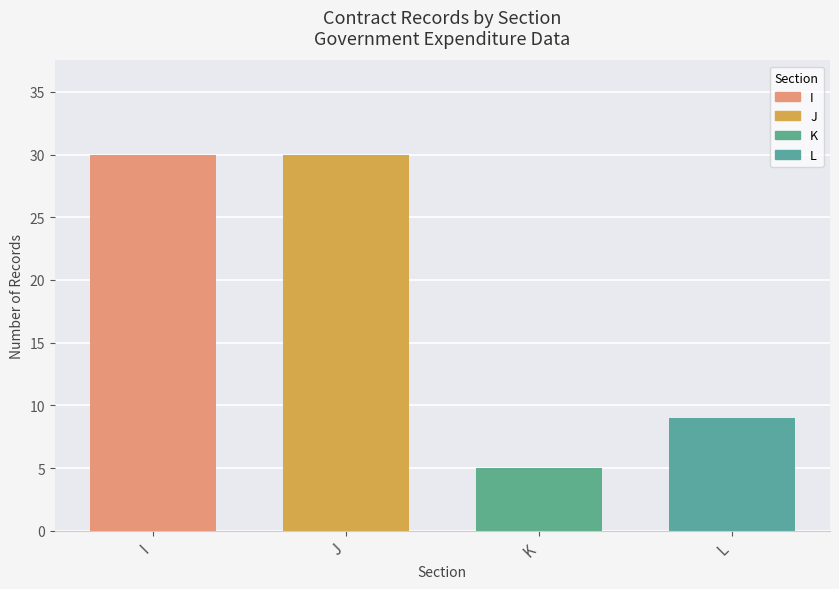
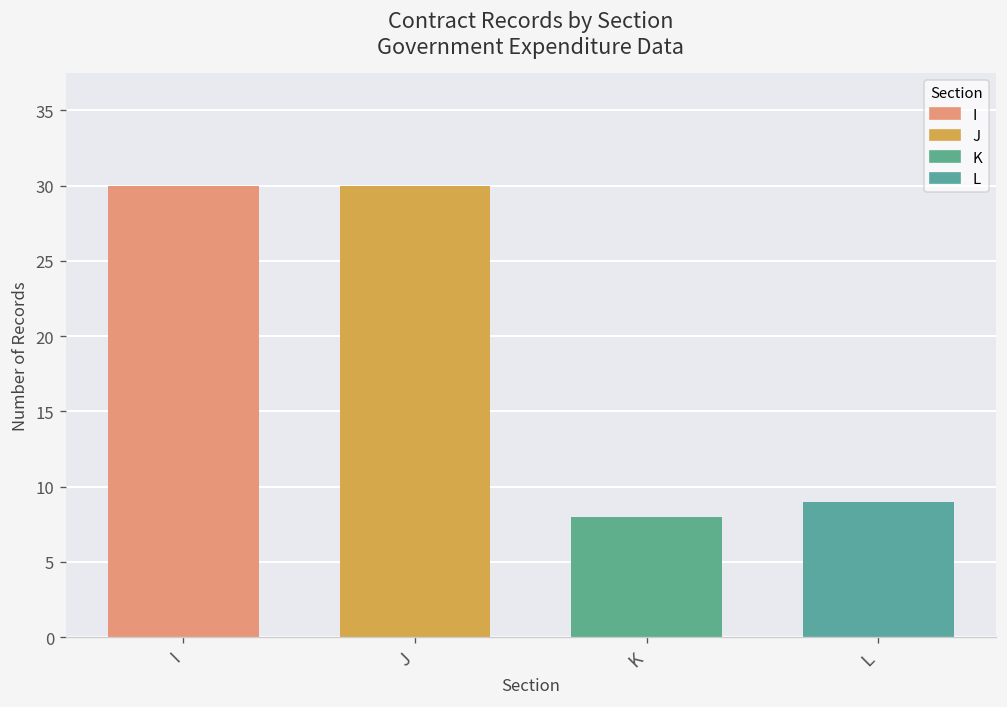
K: 5 -> 8
